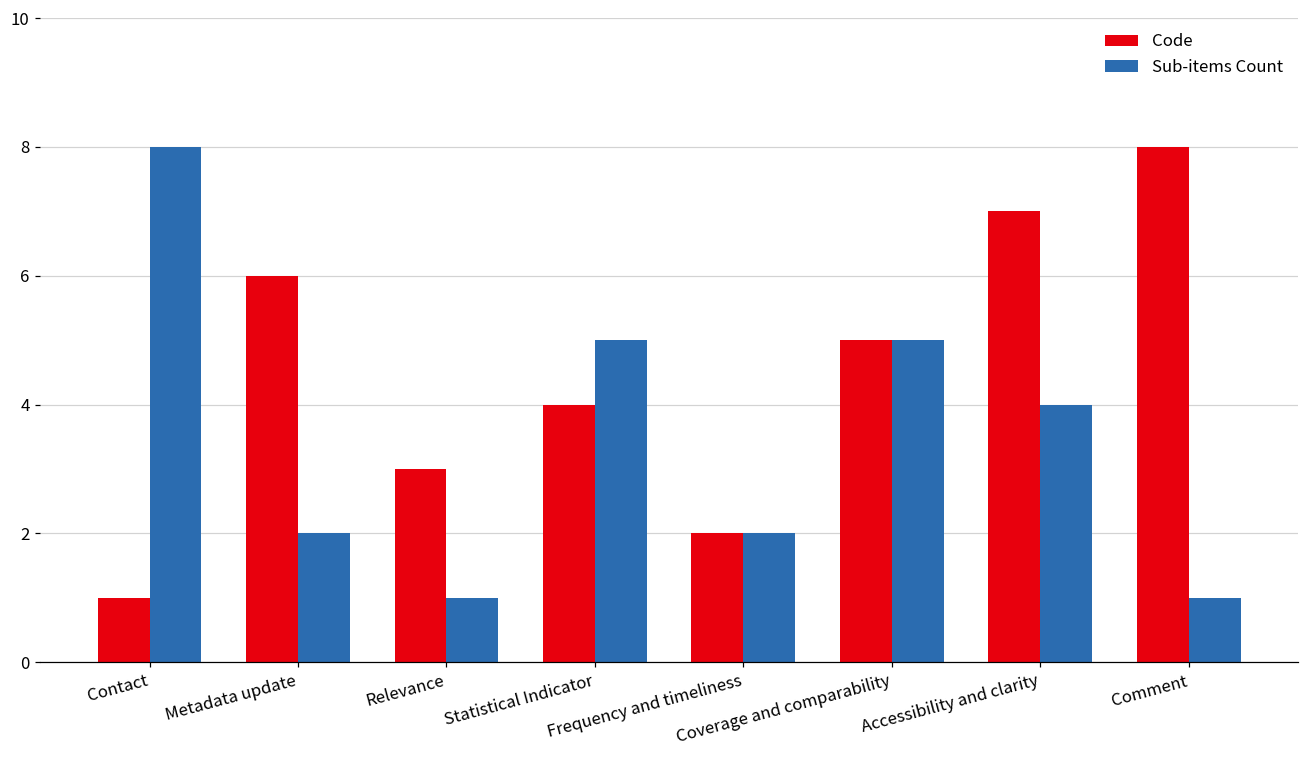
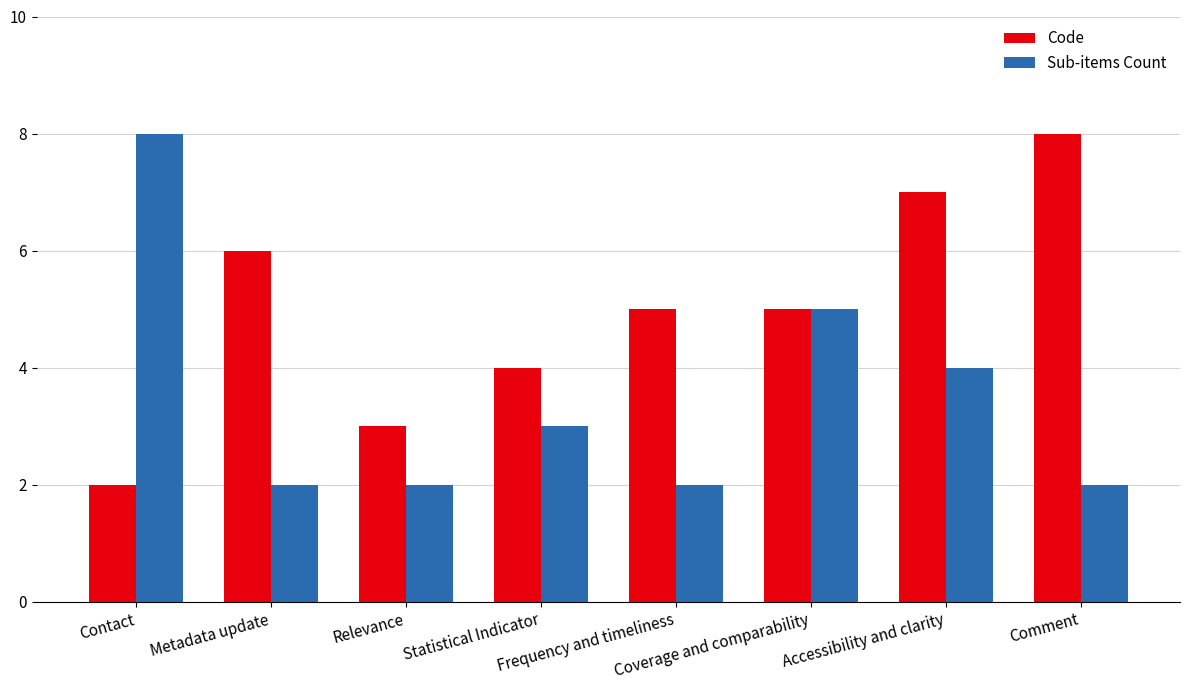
Code, Contact: 1 -> 2
Sub-items Count, Relevance: 1 -> 2
Sub-items Count, Statistical Indicator: 5 -> 3
Code, Frequency and timeliness: 2 -> 5
Sub-items Count, Comment: 1 -> 2
